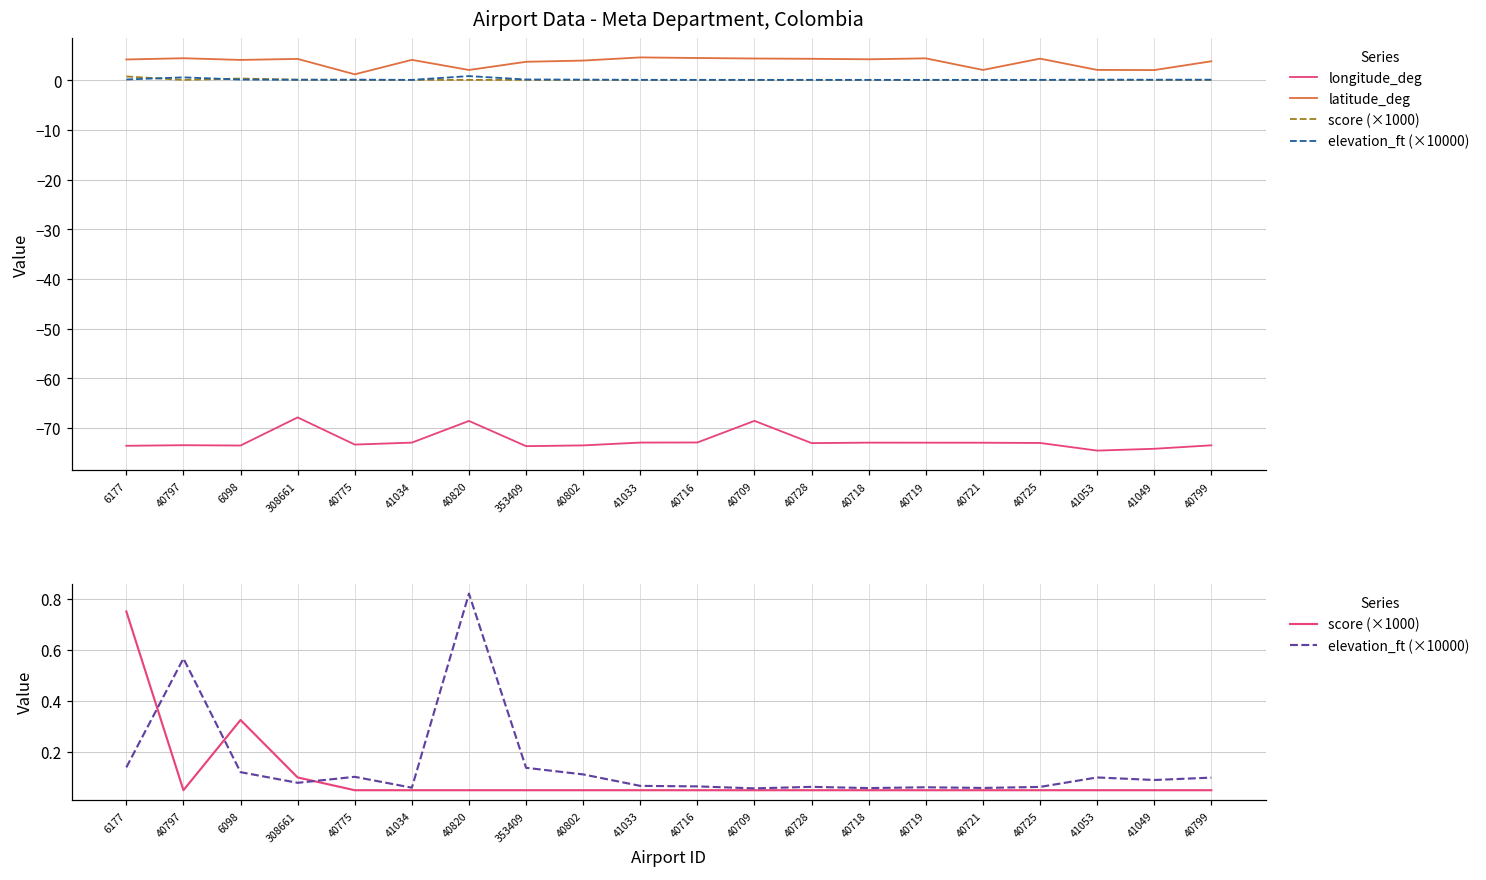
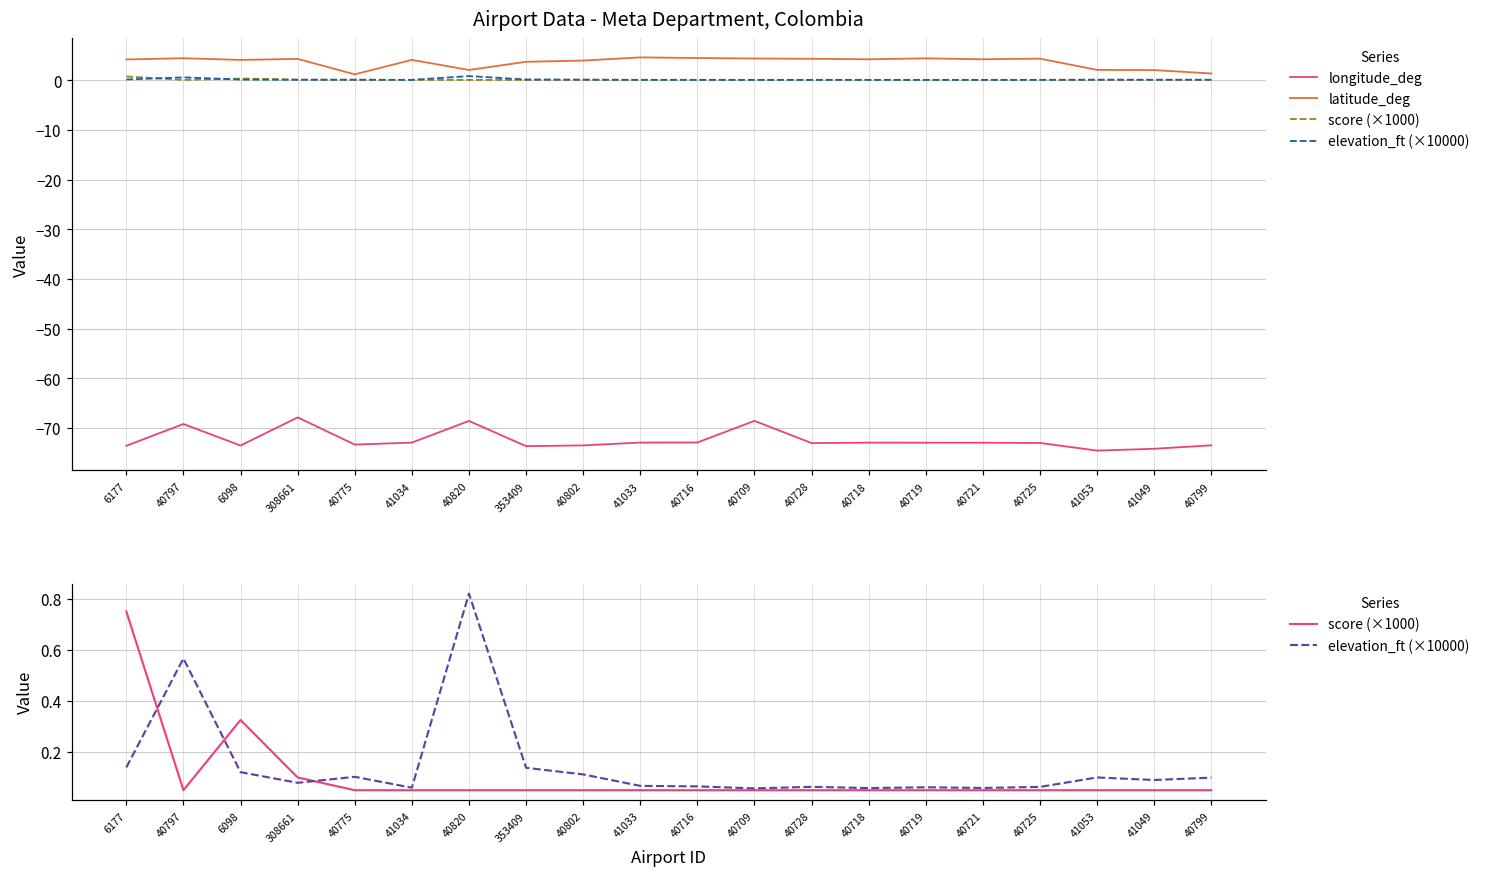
Airport Data - Meta Department, Colombia, longitude_deg, 40797: -73 -> -69
Airport Data - Meta Department, Colombia, latitude_deg, 40721: 2 -> 4
Airport Data - Meta Department, Colombia, latitude_deg, 40799: 4 -> 1
